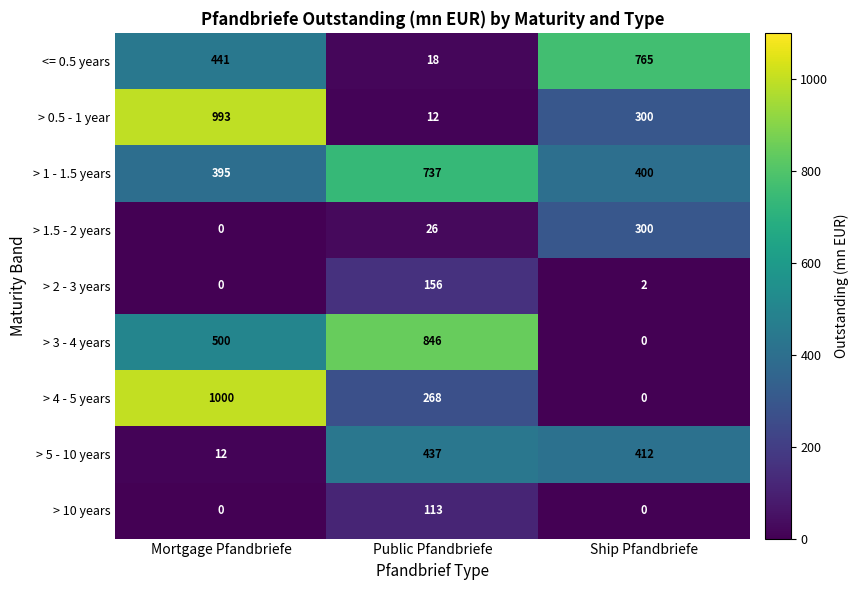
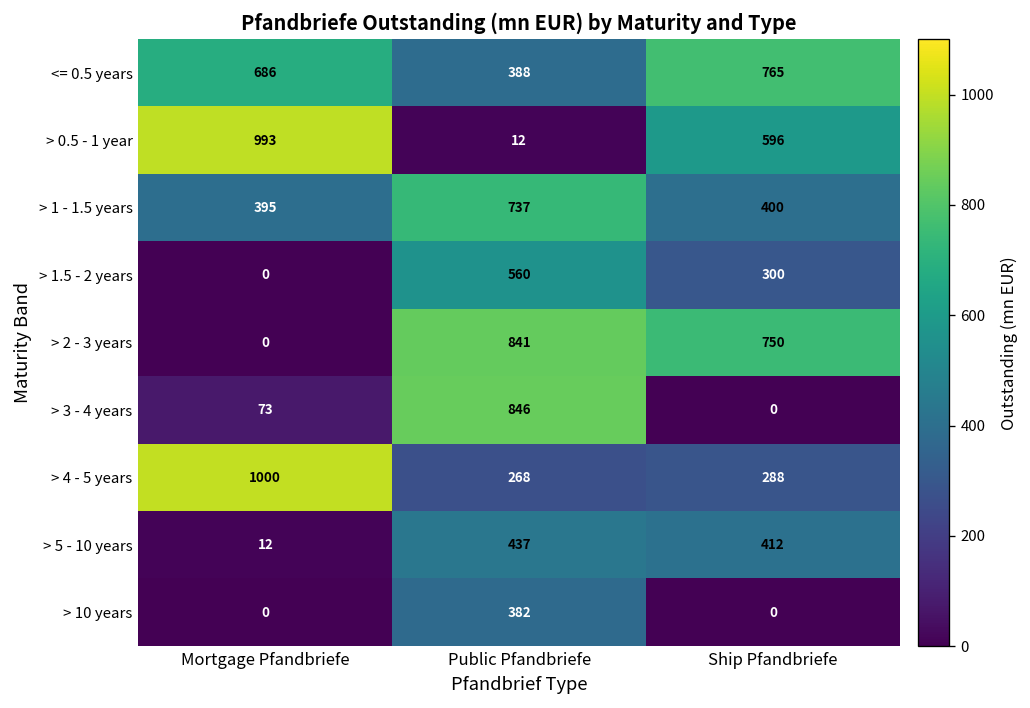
<= 0.5 years, Mortgage Pfandbriefe: 441 -> 686
<= 0.5 years, Public Pfandbriefe: 18 -> 388
> 0.5 - 1 year, Ship Pfandbriefe: 300 -> 596
> 1.5 - 2 years, Public Pfandbriefe: 26 -> 560
> 2 - 3 years, Public Pfandbriefe: 156 -> 841
> 2 - 3 years, Ship Pfandbriefe: 2 -> 750
> 3 - 4 years, Mortgage Pfandbriefe: 500 -> 73
> 4 - 5 years, Ship Pfandbriefe: 0 -> 288
> 10 years, Public Pfandbriefe: 113 -> 382
